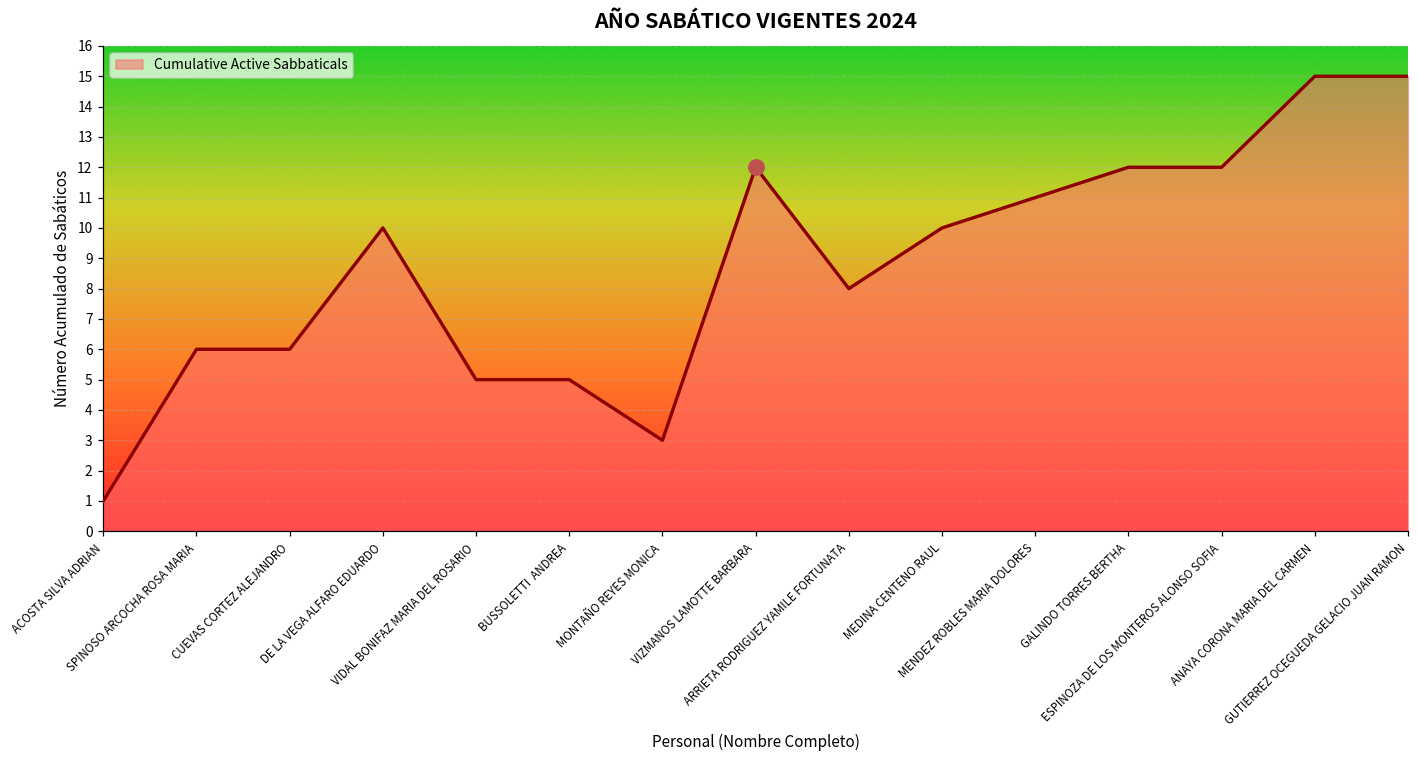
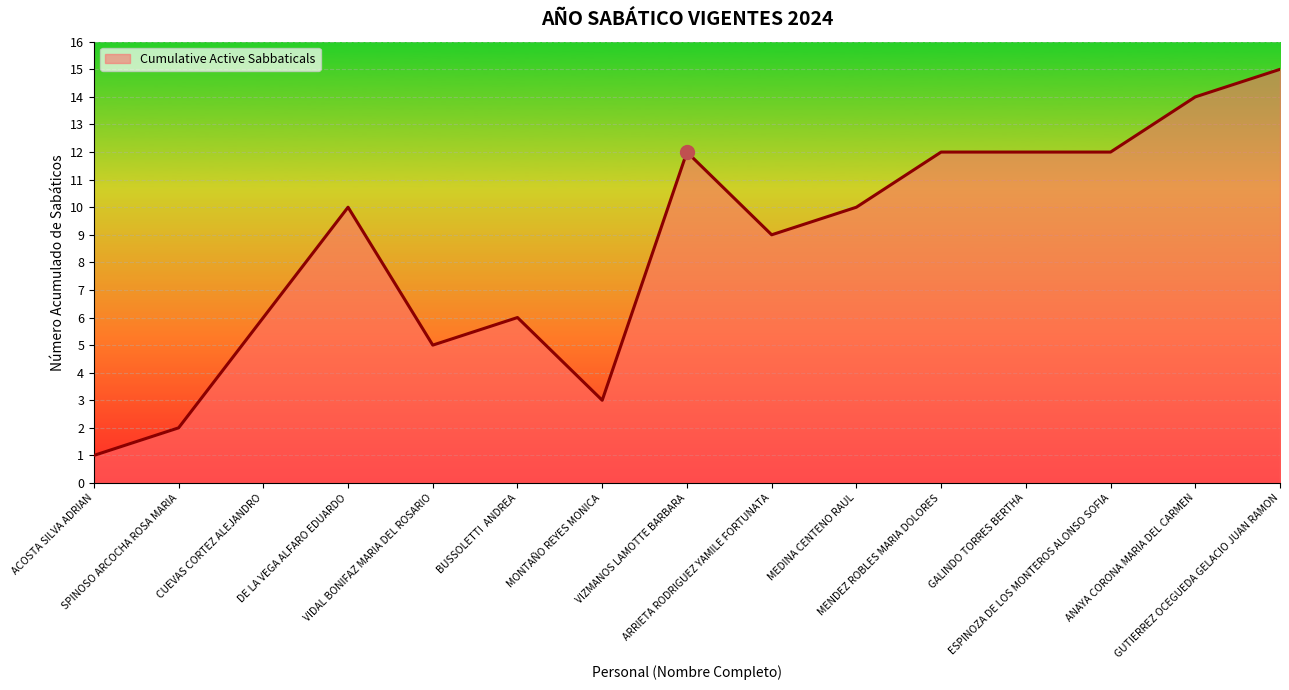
Cumulative Active Sabbaticals, SPINOSO ARCOCHA ROSA MARIA: 6 -> 2
Cumulative Active Sabbaticals, BUSSOLETTI ANDREA: 5 -> 6
Cumulative Active Sabbaticals, ARRIETA RODRIGUEZ YAMILE FORTUNATA: 8 -> 9
Cumulative Active Sabbaticals, MENDEZ ROBLES MARIA DOLORES: 11 -> 12
Cumulative Active Sabbaticals, ANAYA CORONA MARIA DEL CARMEN: 15 -> 14
